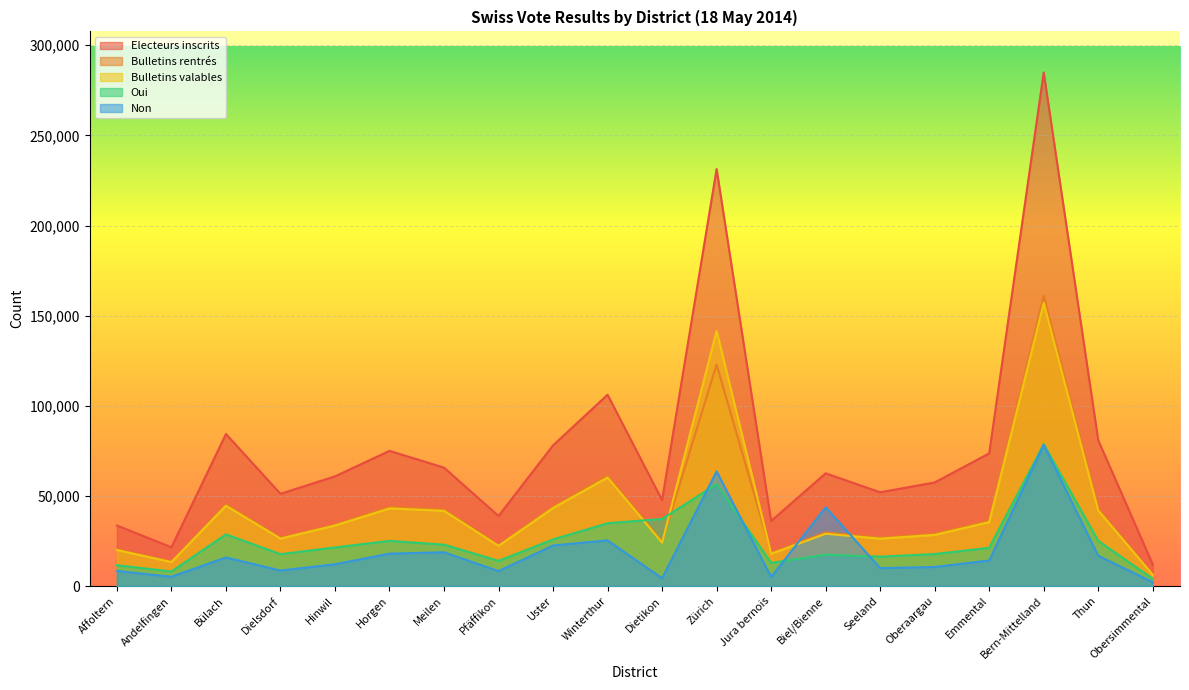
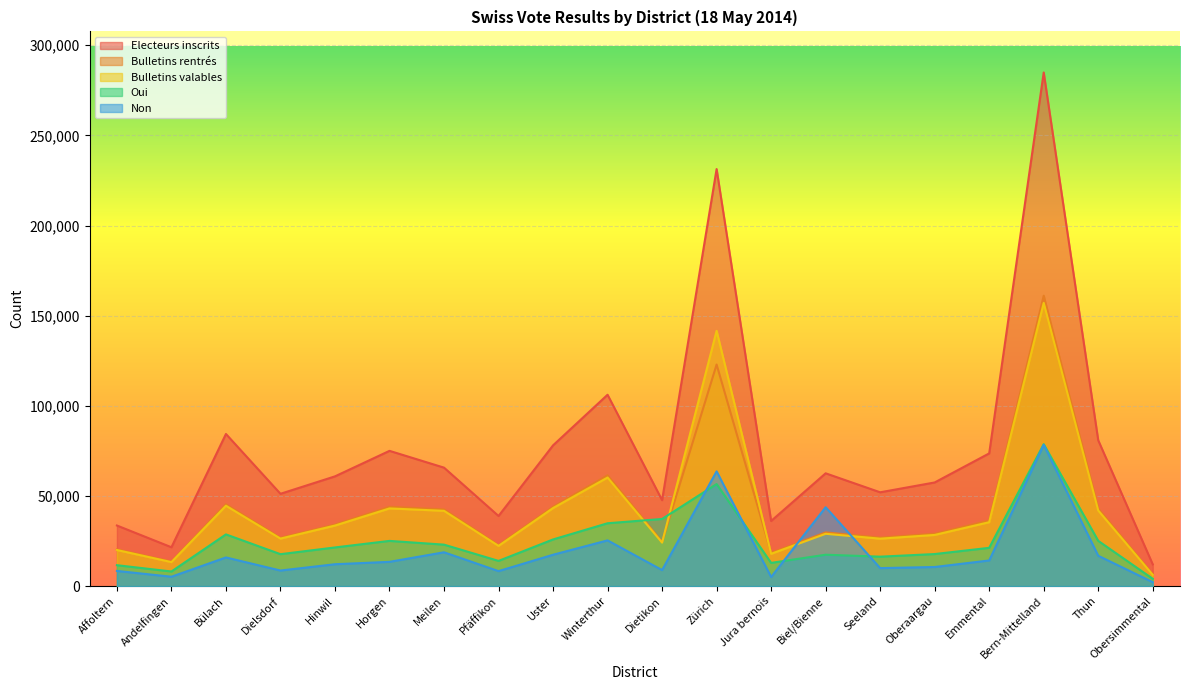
Non, Horgen: 18,000 -> 13,000
Non, Uster: 23,000 -> 17,000
Non, Dietikon: 4,000 -> 9,000
